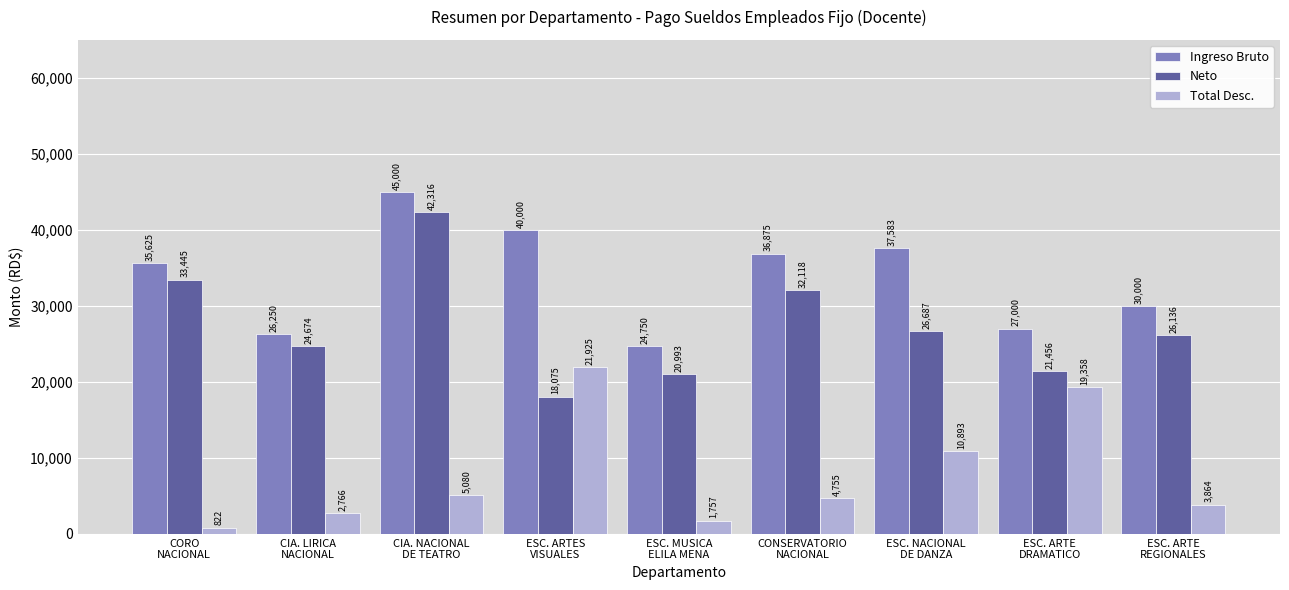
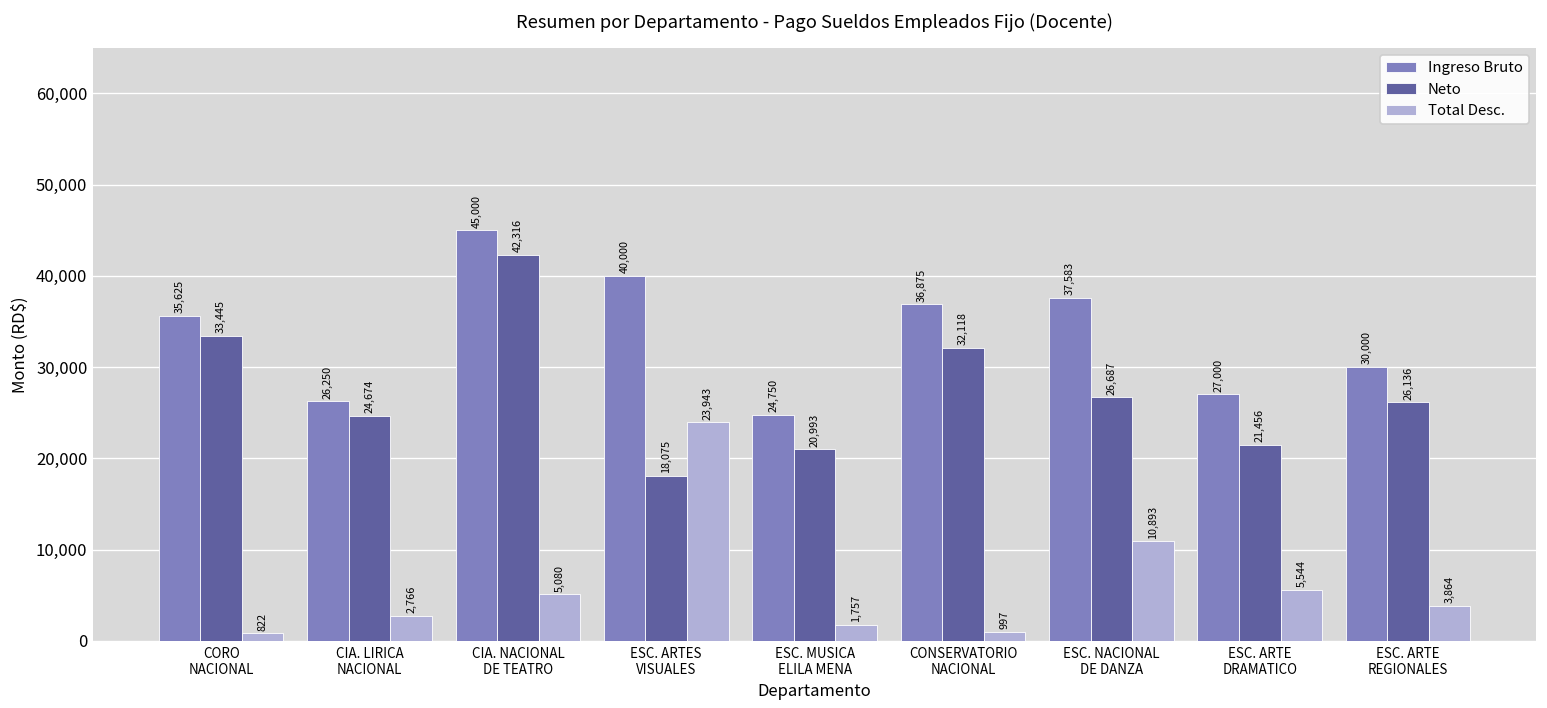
Total Desc., ESC. ARTES VISUALES: 21,925 -> 23,943
Total Desc., CONSERVATORIO NACIONAL: 4,755 -> 997
Total Desc., ESC. ARTE DRAMATICO: 19,358 -> 5,544
